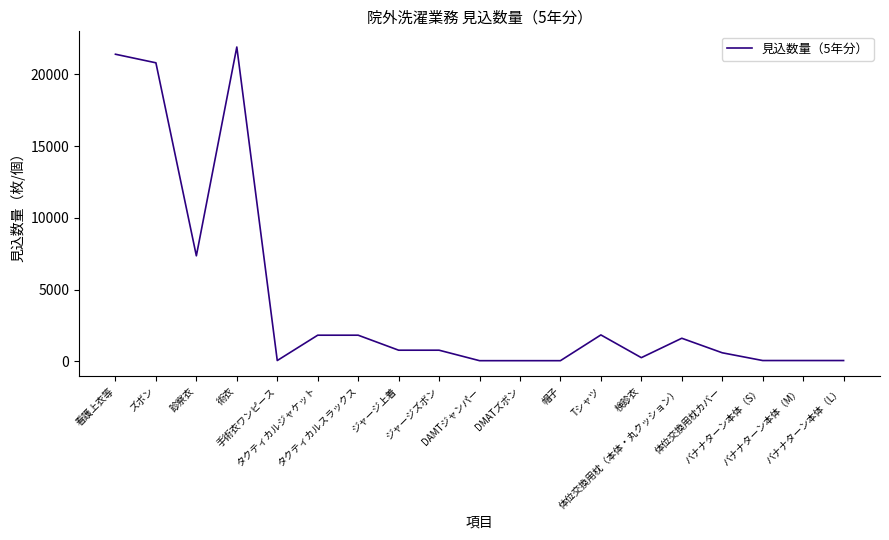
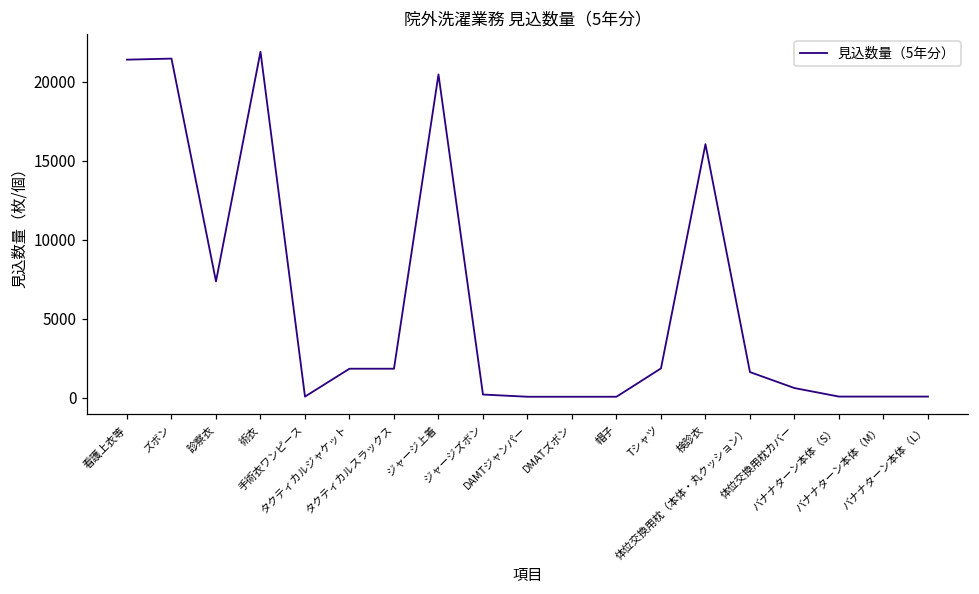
ズボン: 20800 -> 21500
ジャージ上着: 800 -> 20500
ジャージズボン: 800 -> 200
検診衣: 300 -> 16000
